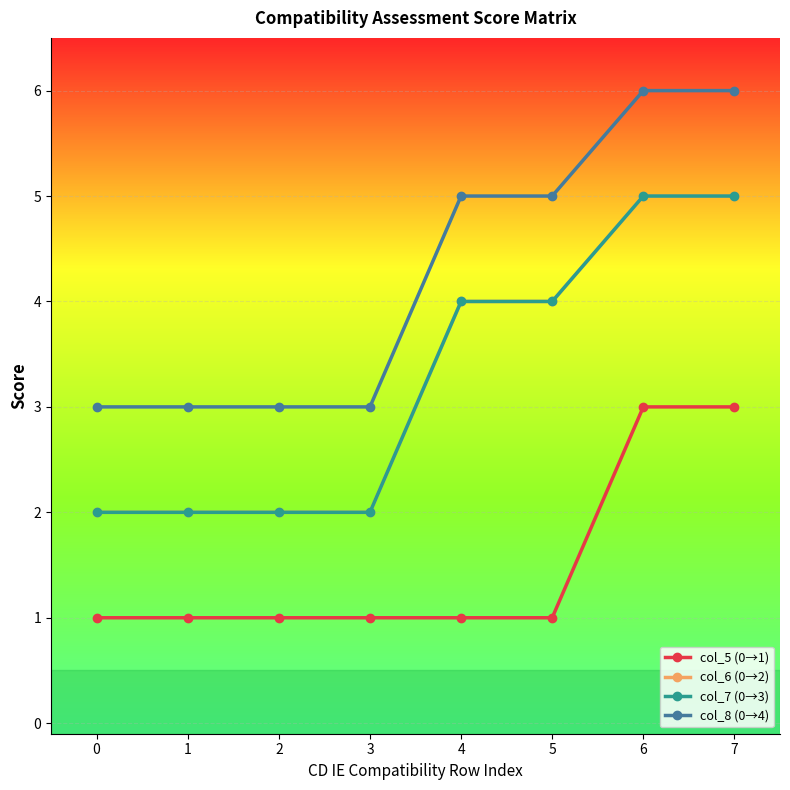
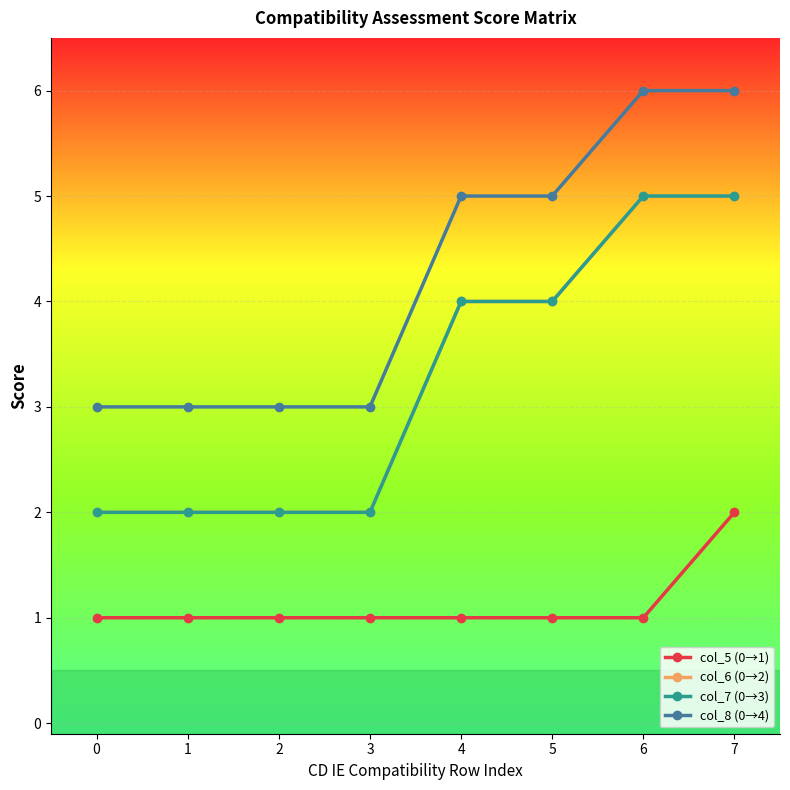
col_5 (0→1), 6: 3 -> 1
col_5 (0→1), 7: 3 -> 2
